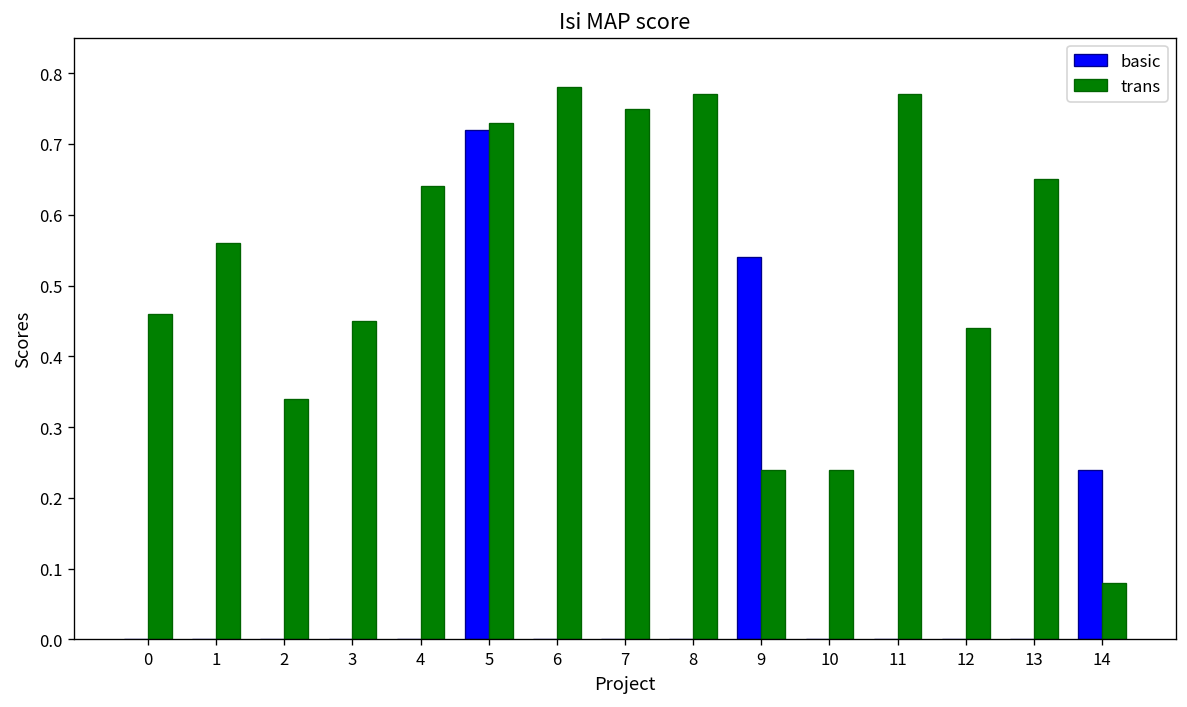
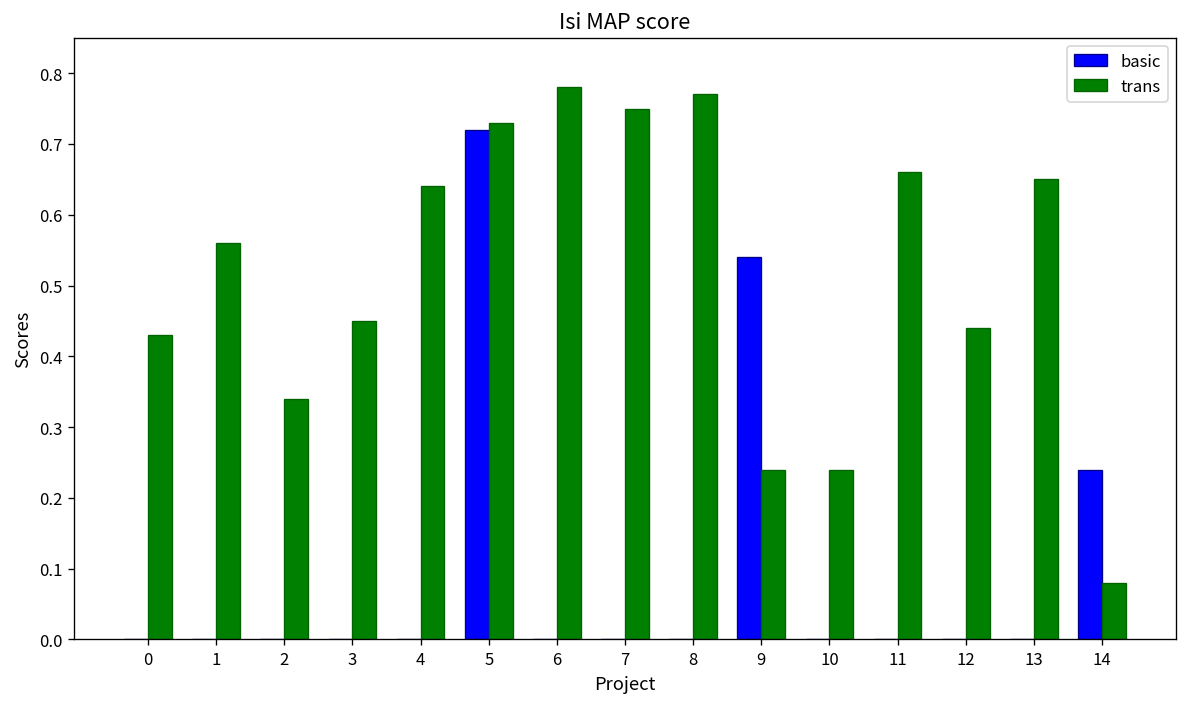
trans, 0: 0.46 -> 0.43
trans, 11: 0.77 -> 0.66
